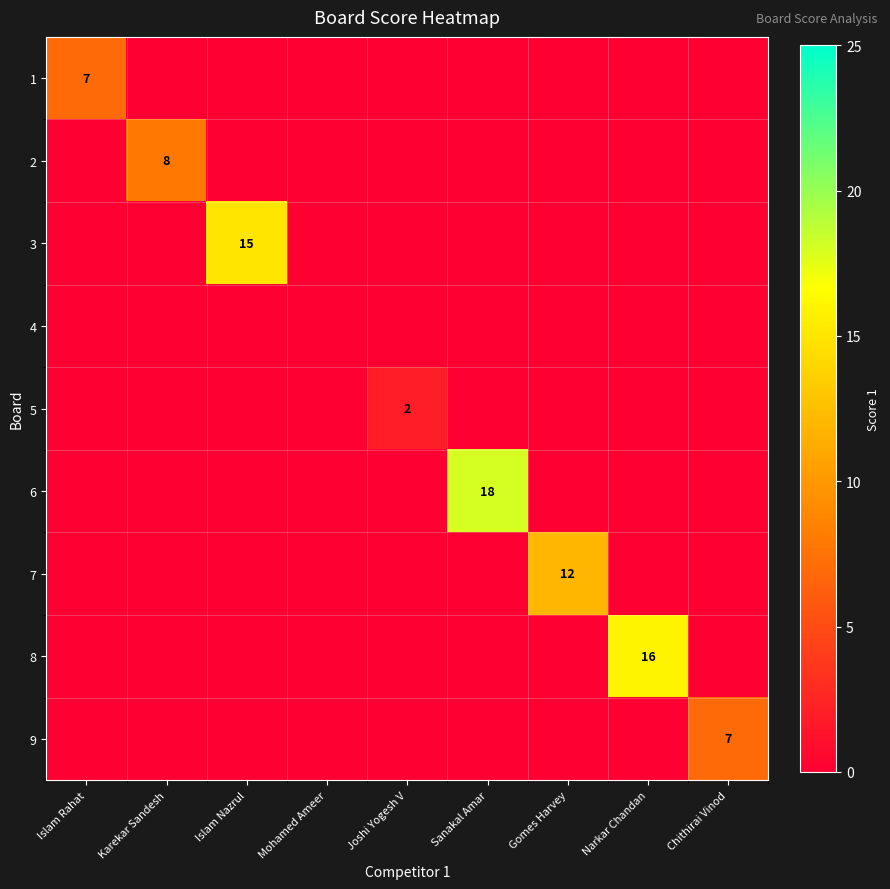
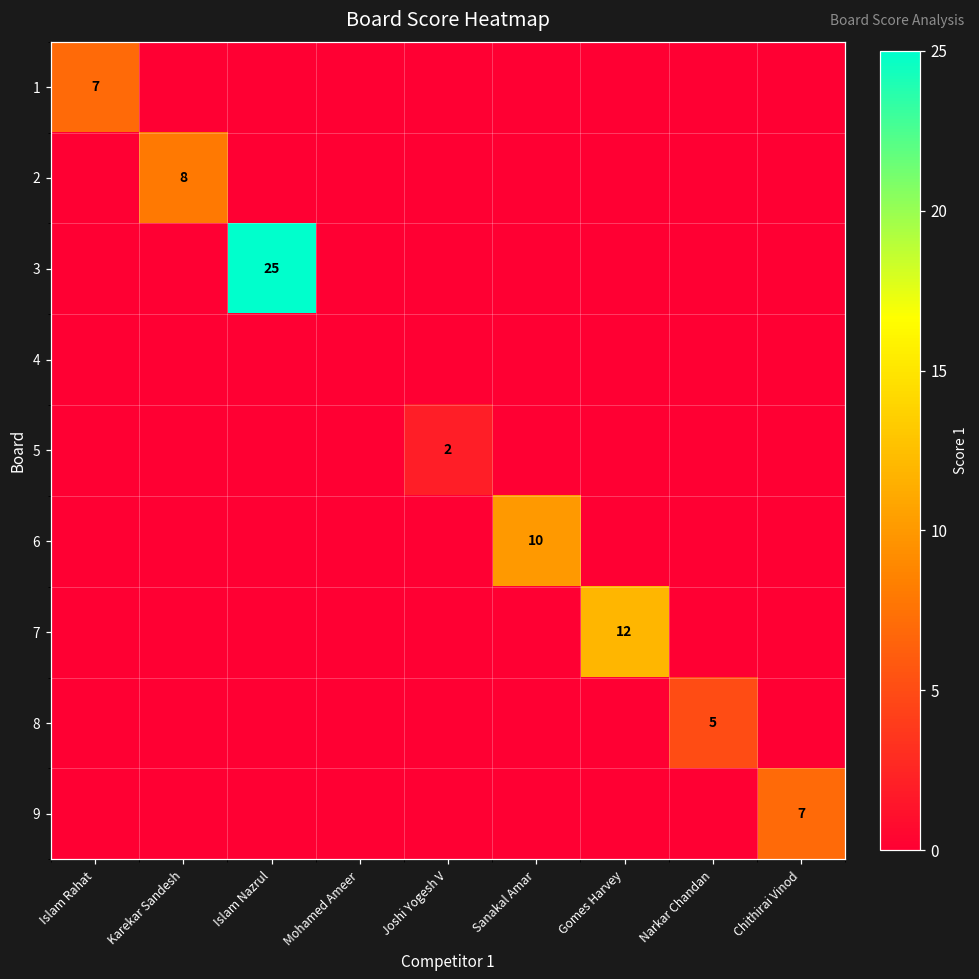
3, Islam Nazrul: 15 -> 25
6, Sanakal Amar: 18 -> 10
8, Narkar Chandan: 16 -> 5
